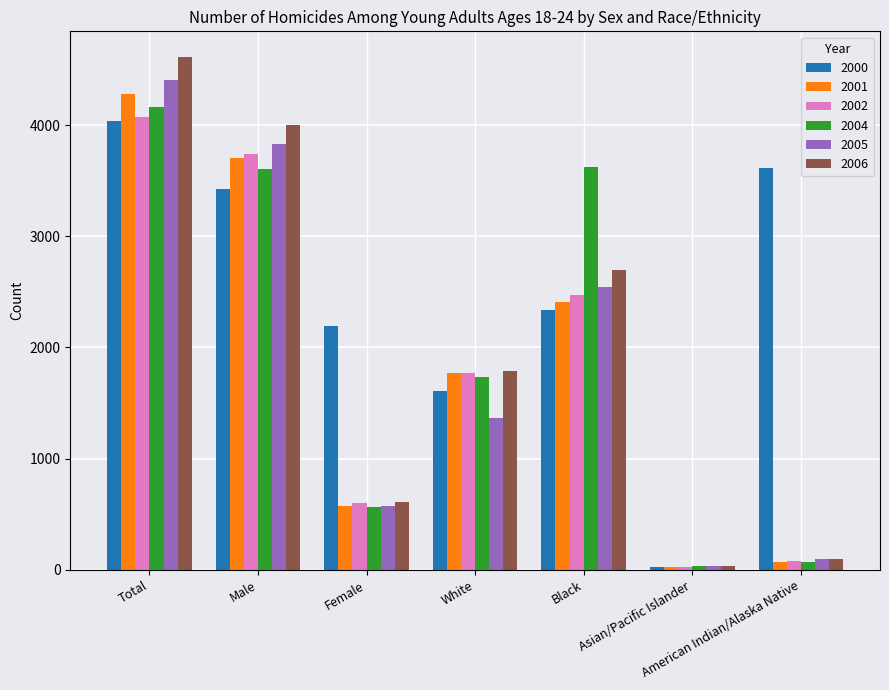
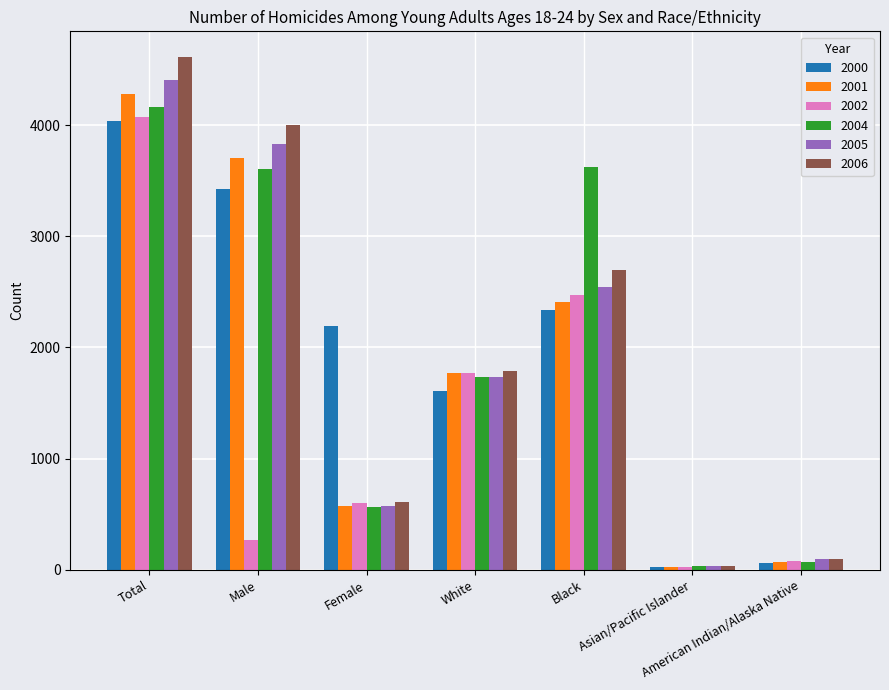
2002, Male: 3740 -> 260
2005, White: 1360 -> 1730
2000, American Indian/Alaska Native: 3620 -> 60
